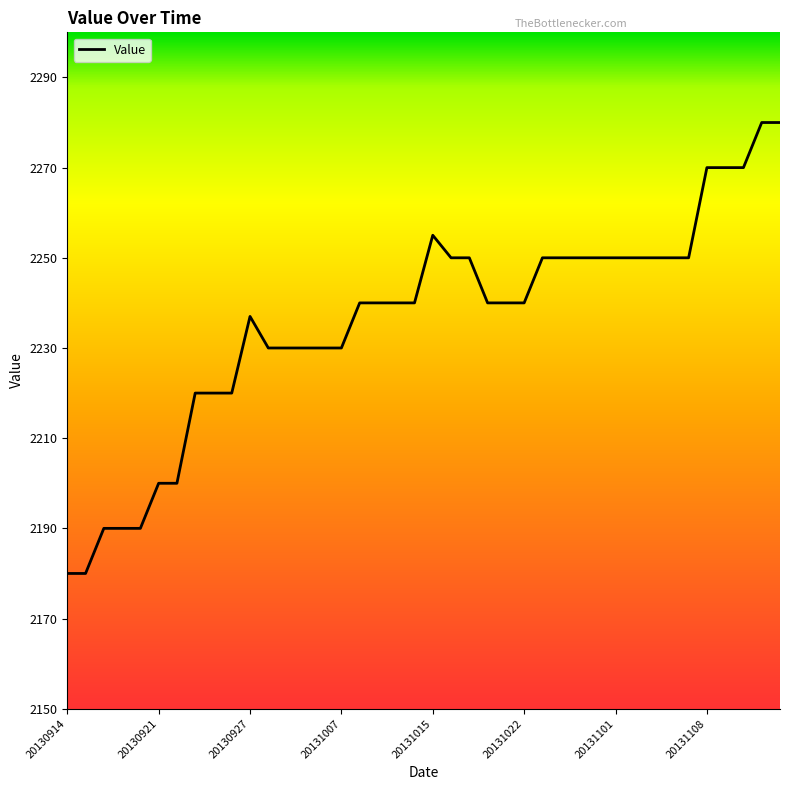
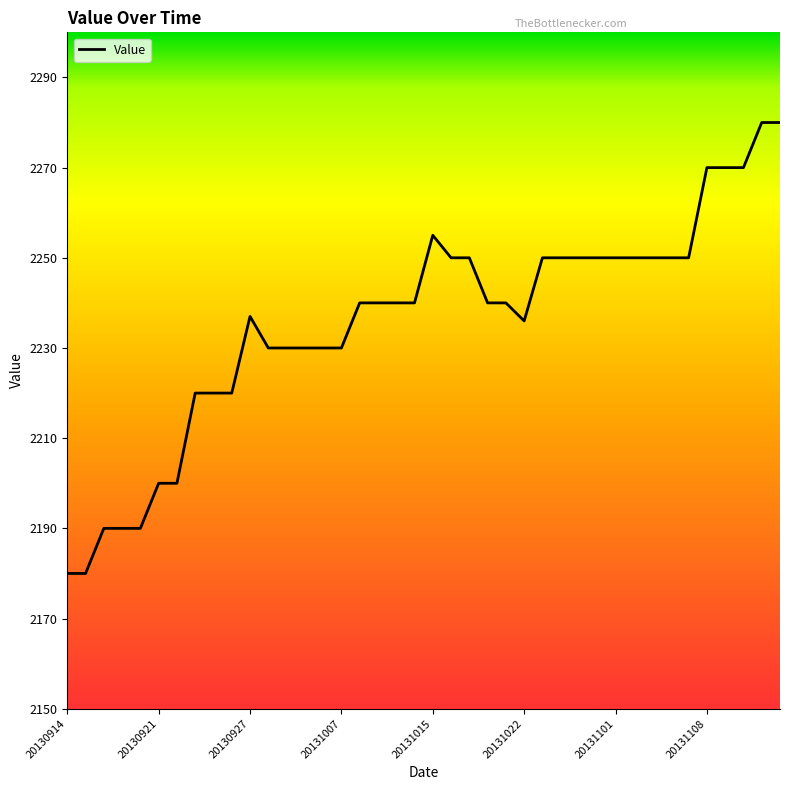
20131022: 2240 -> 2236
